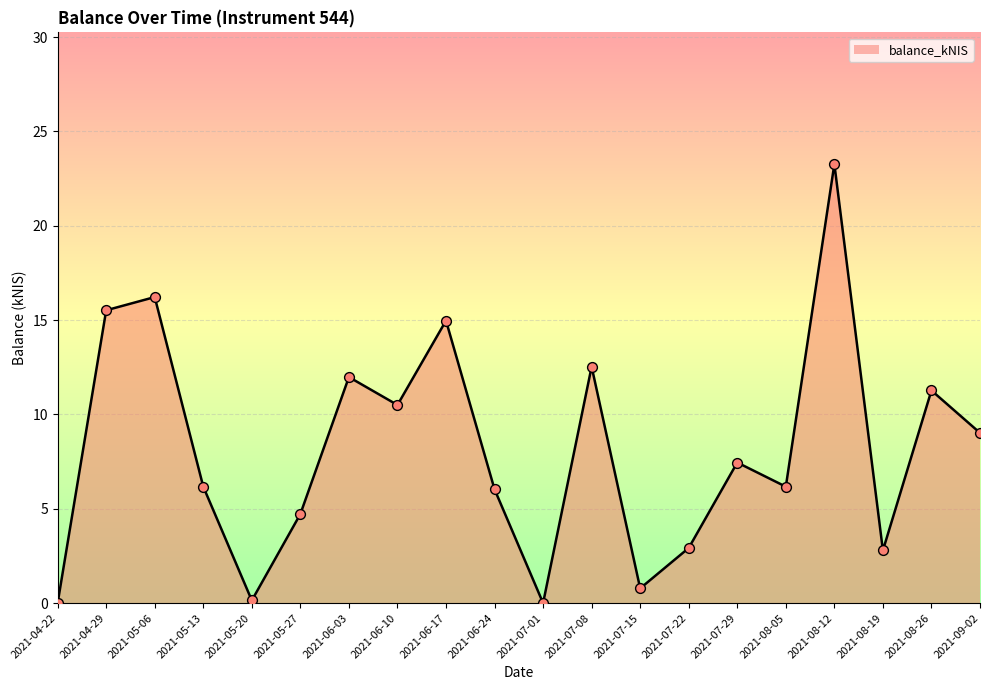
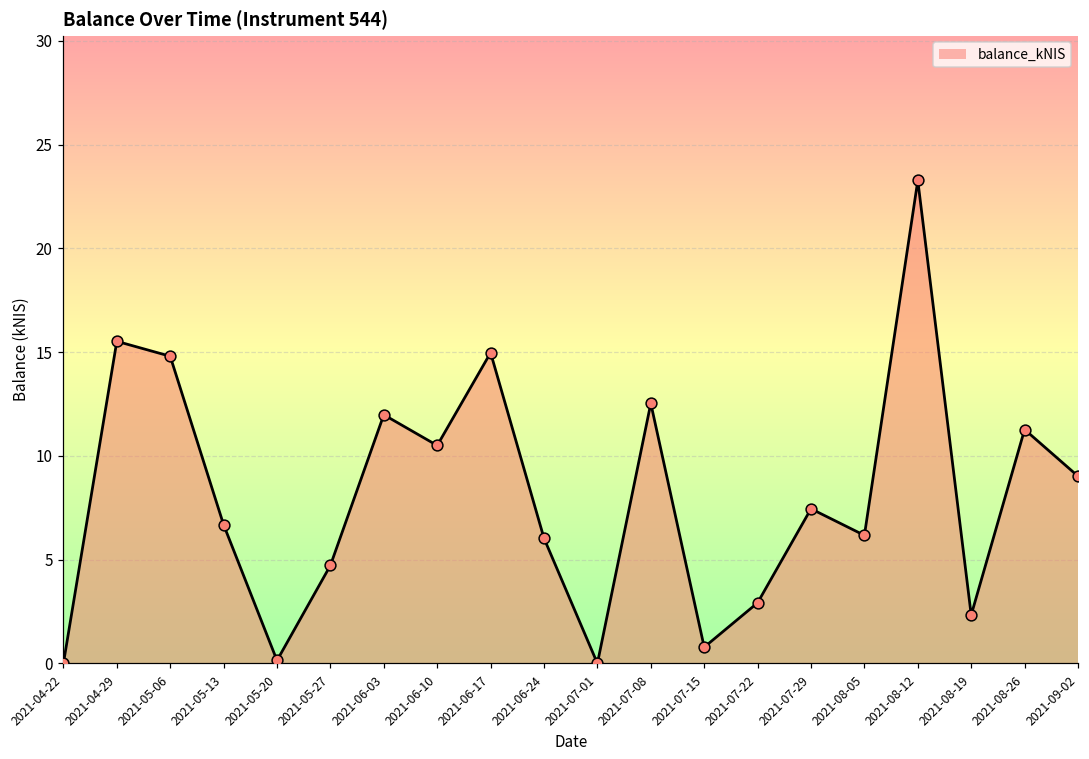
2021-05-06: 16.2 -> 14.8
2021-05-13: 6.2 -> 6.7
2021-08-19: 2.8 -> 2.3
